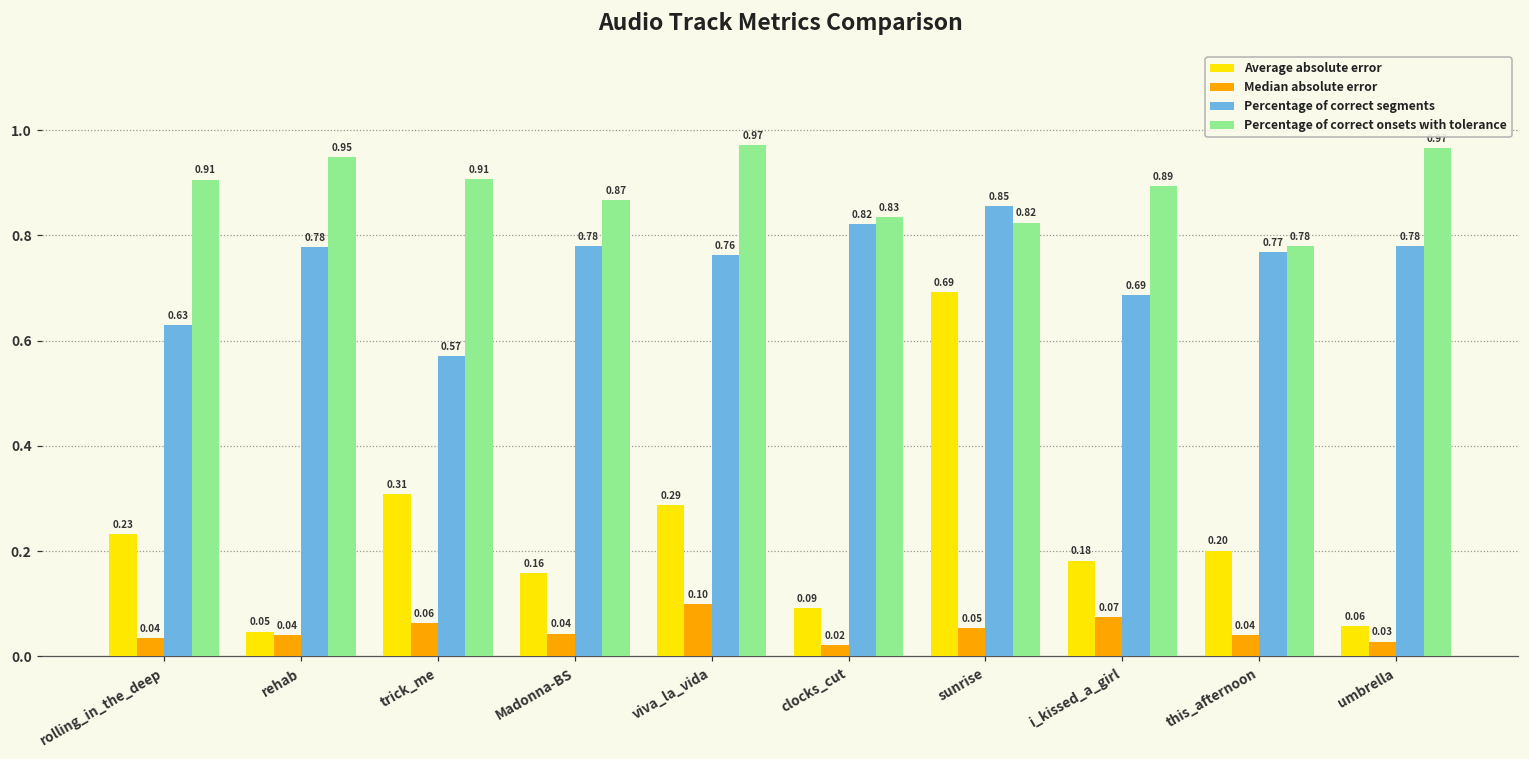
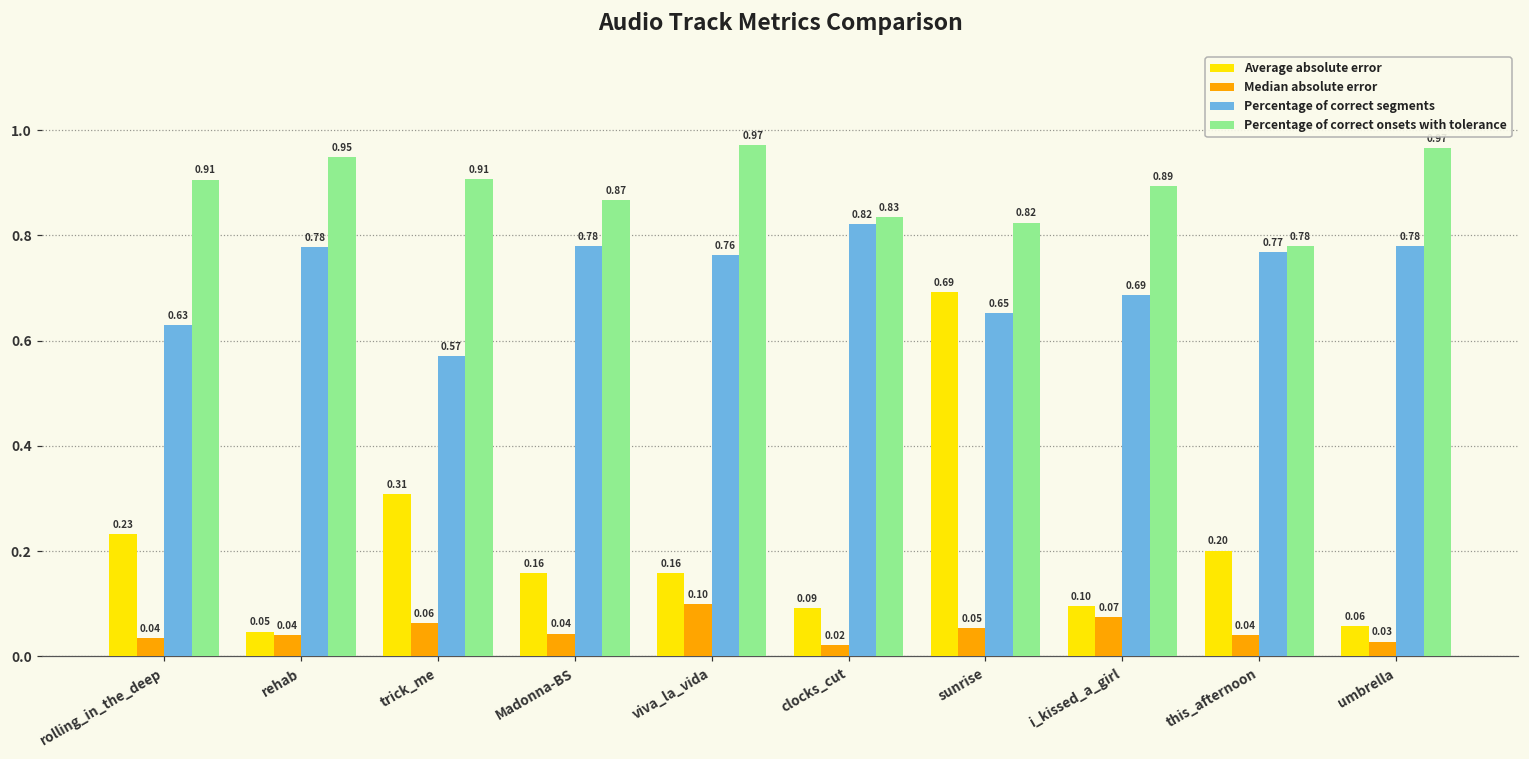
Average absolute error, viva_la_vida: 0.29 -> 0.16
Percentage of correct segments, sunrise: 0.85 -> 0.65
Average absolute error, i_kissed_a_girl: 0.18 -> 0.10
